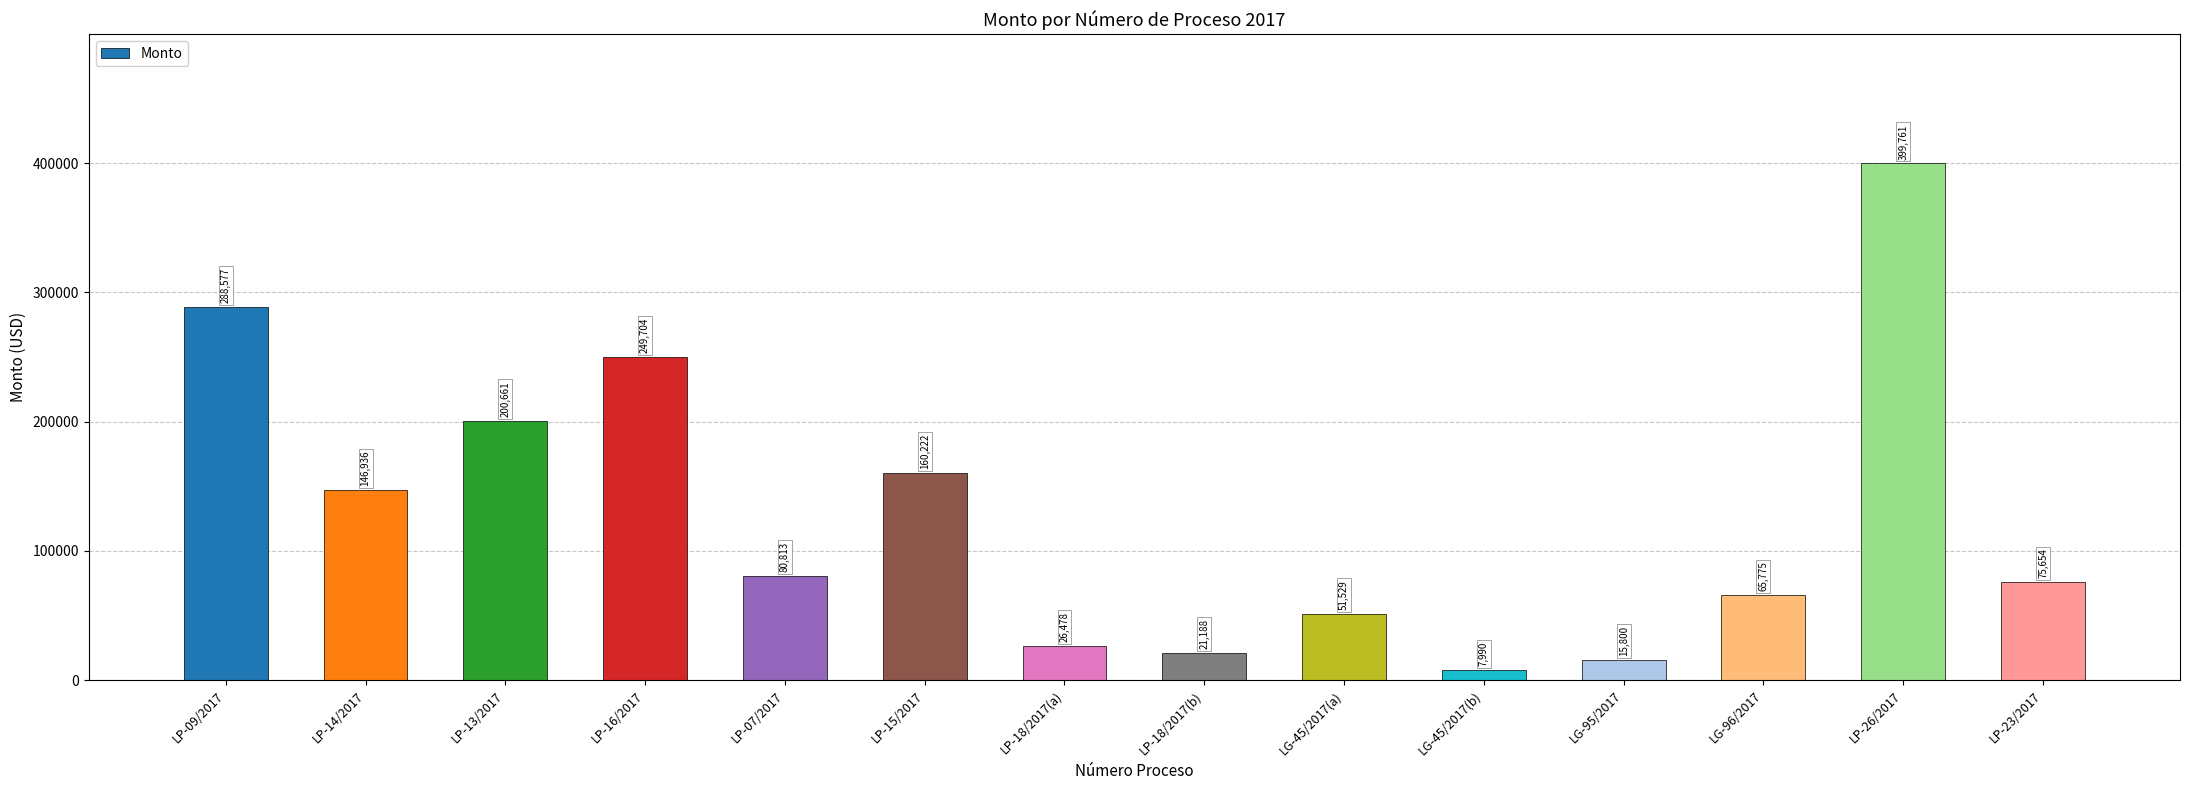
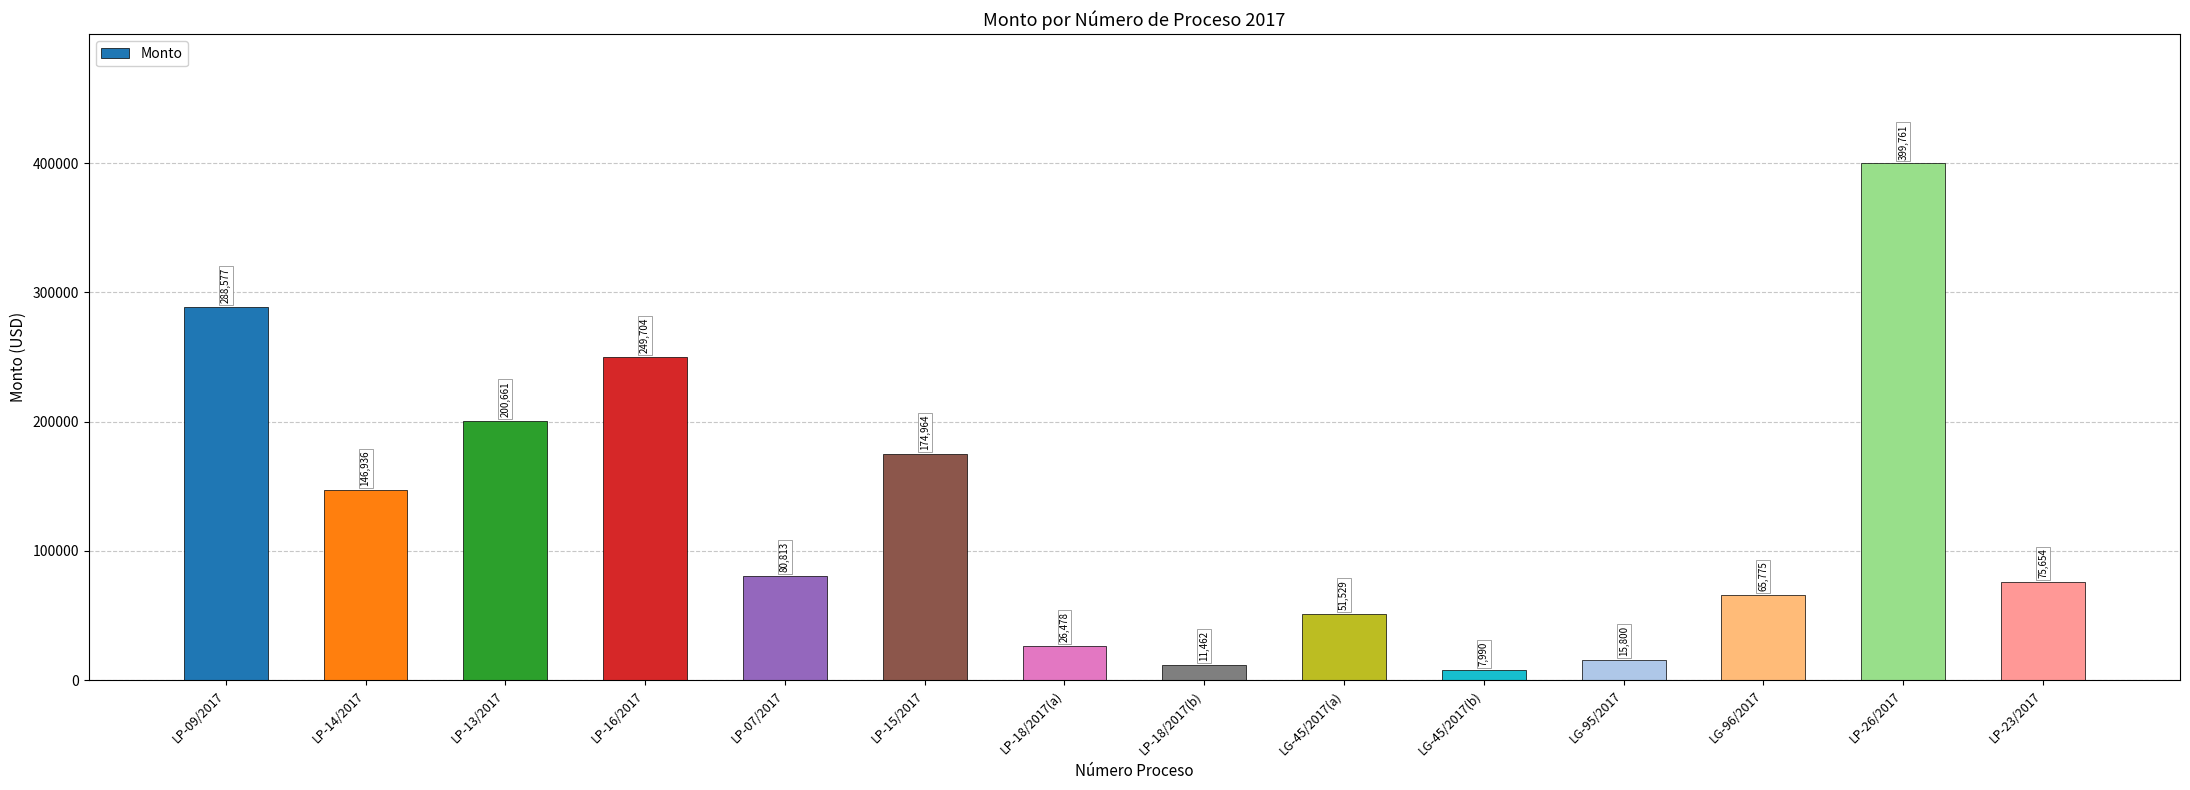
LP-15/2017: 160,222 -> 174,964
LP-18/2017(b): 21,188 -> 11,462
